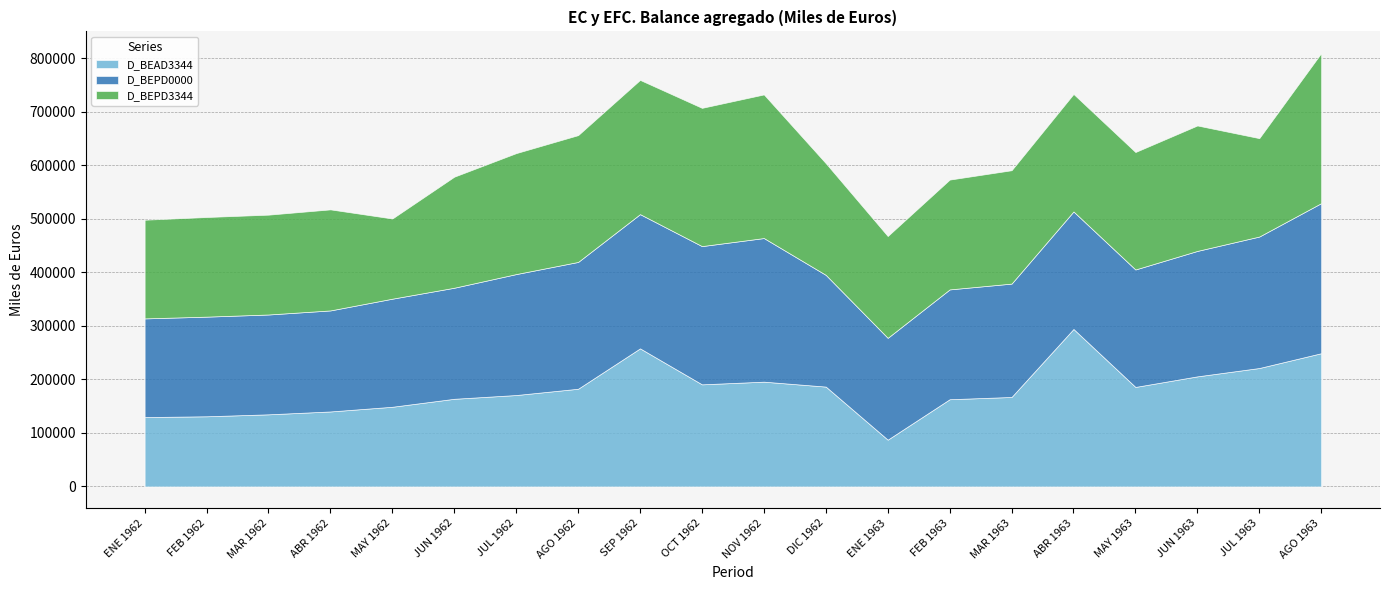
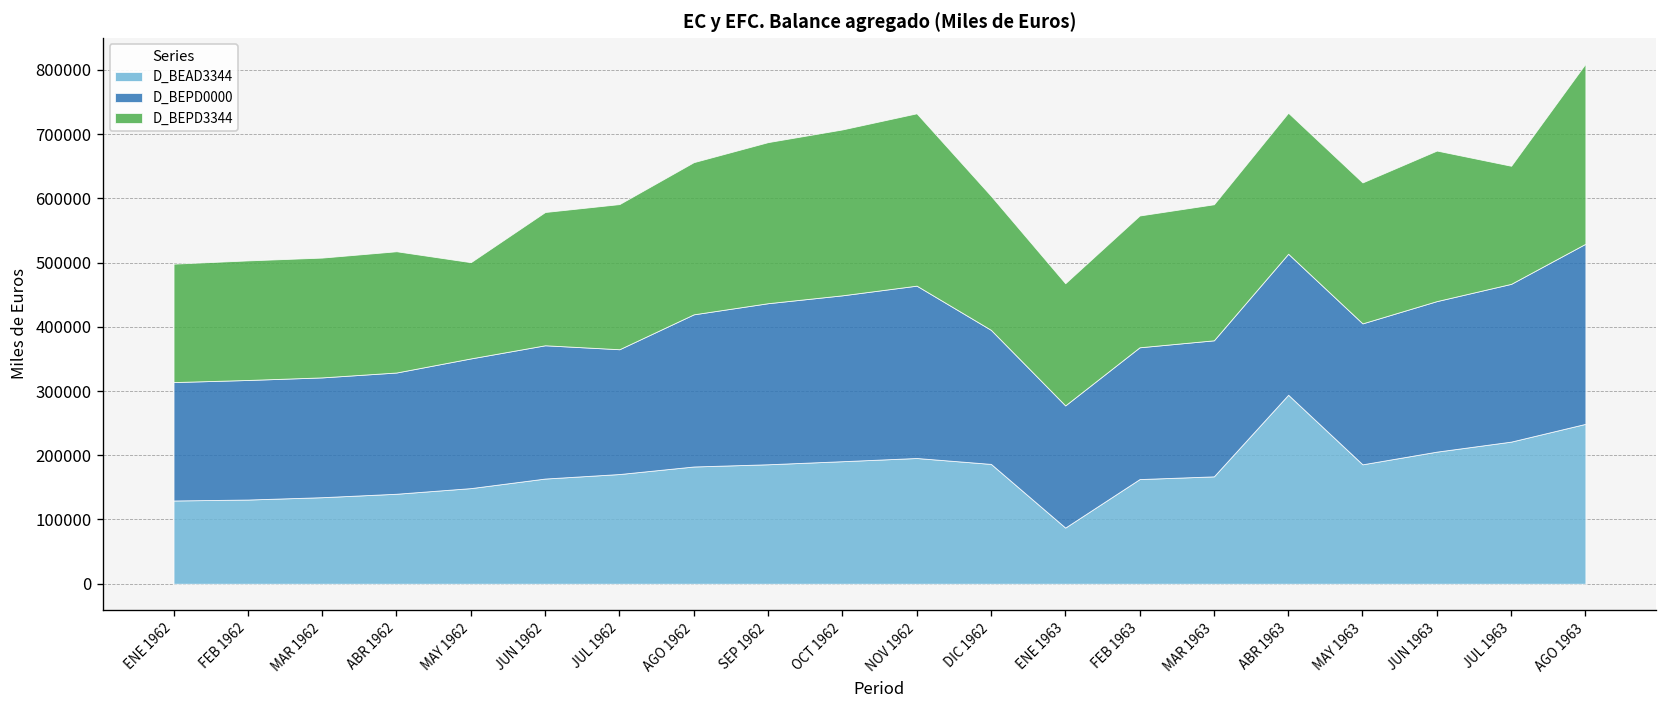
D_BEPD0000, JUL 1962: 230000 -> 190000
D_BEAD3344, SEP 1962: 260000 -> 190000
